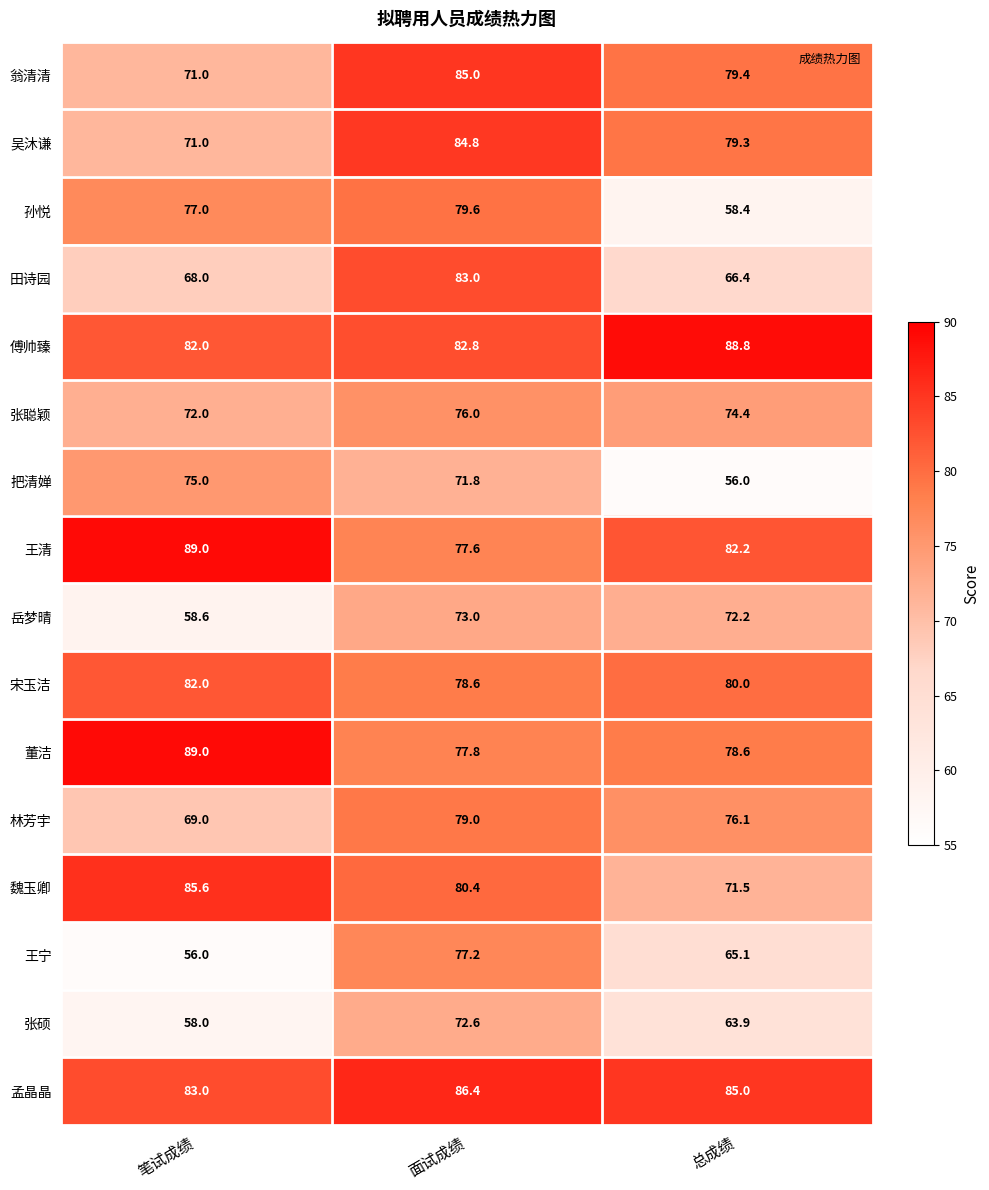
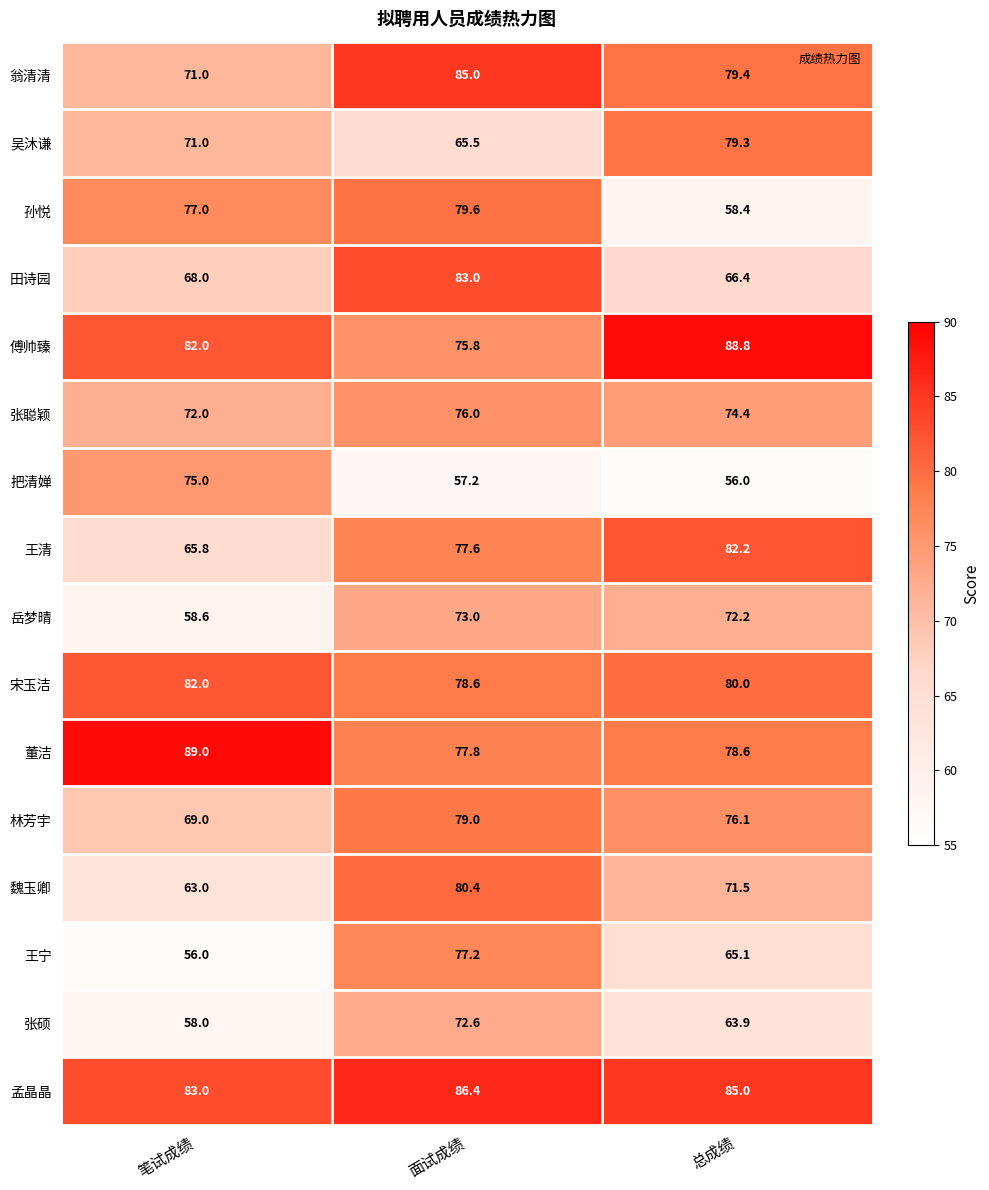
吴沐谦, 面试成绩: 84.8 -> 65.5
傅帅臻, 面试成绩: 82.8 -> 75.8
把清婵, 面试成绩: 71.8 -> 57.2
王清, 笔试成绩: 89.0 -> 65.8
魏玉卿, 笔试成绩: 85.6 -> 63.0
